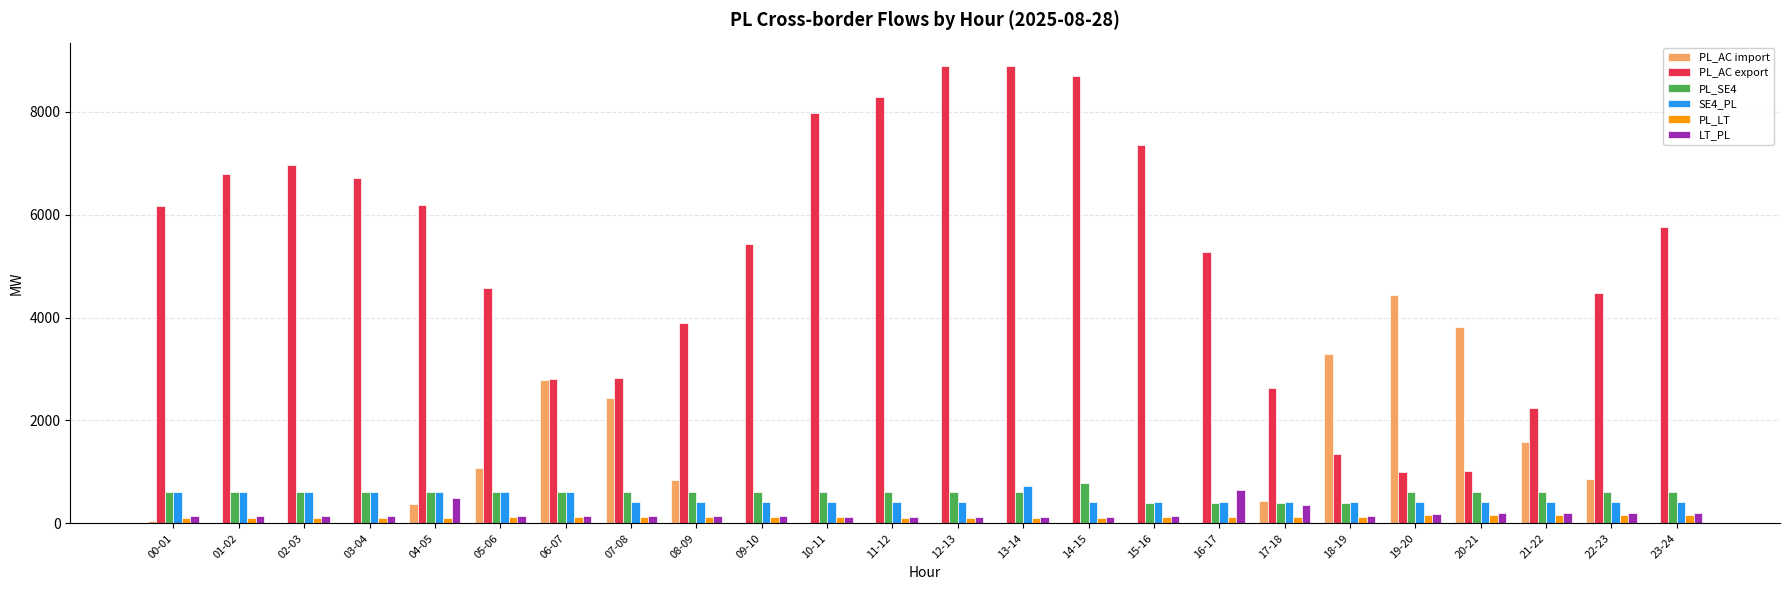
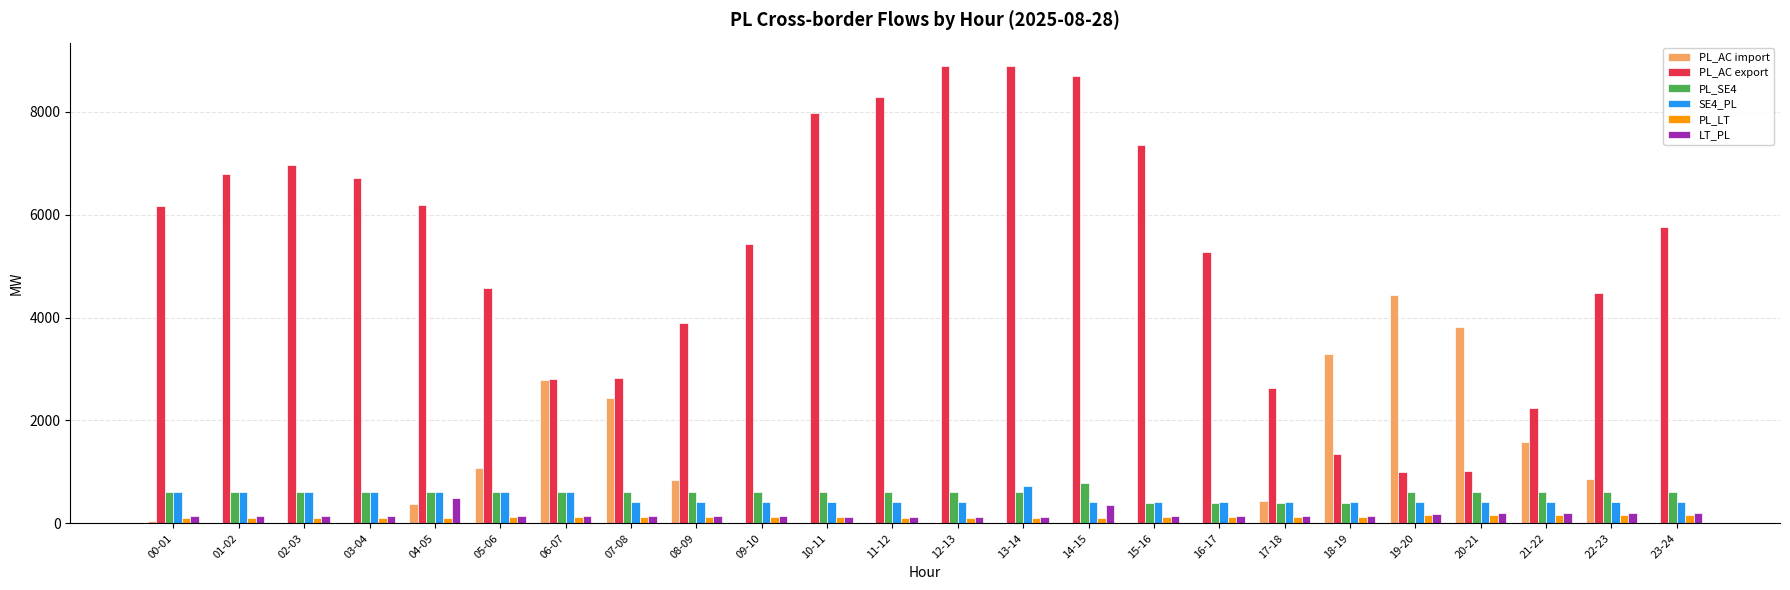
LT_PL, 14-15: 100 -> 400
LT_PL, 16-17: 600 -> 100
LT_PL, 17-18: 400 -> 100
